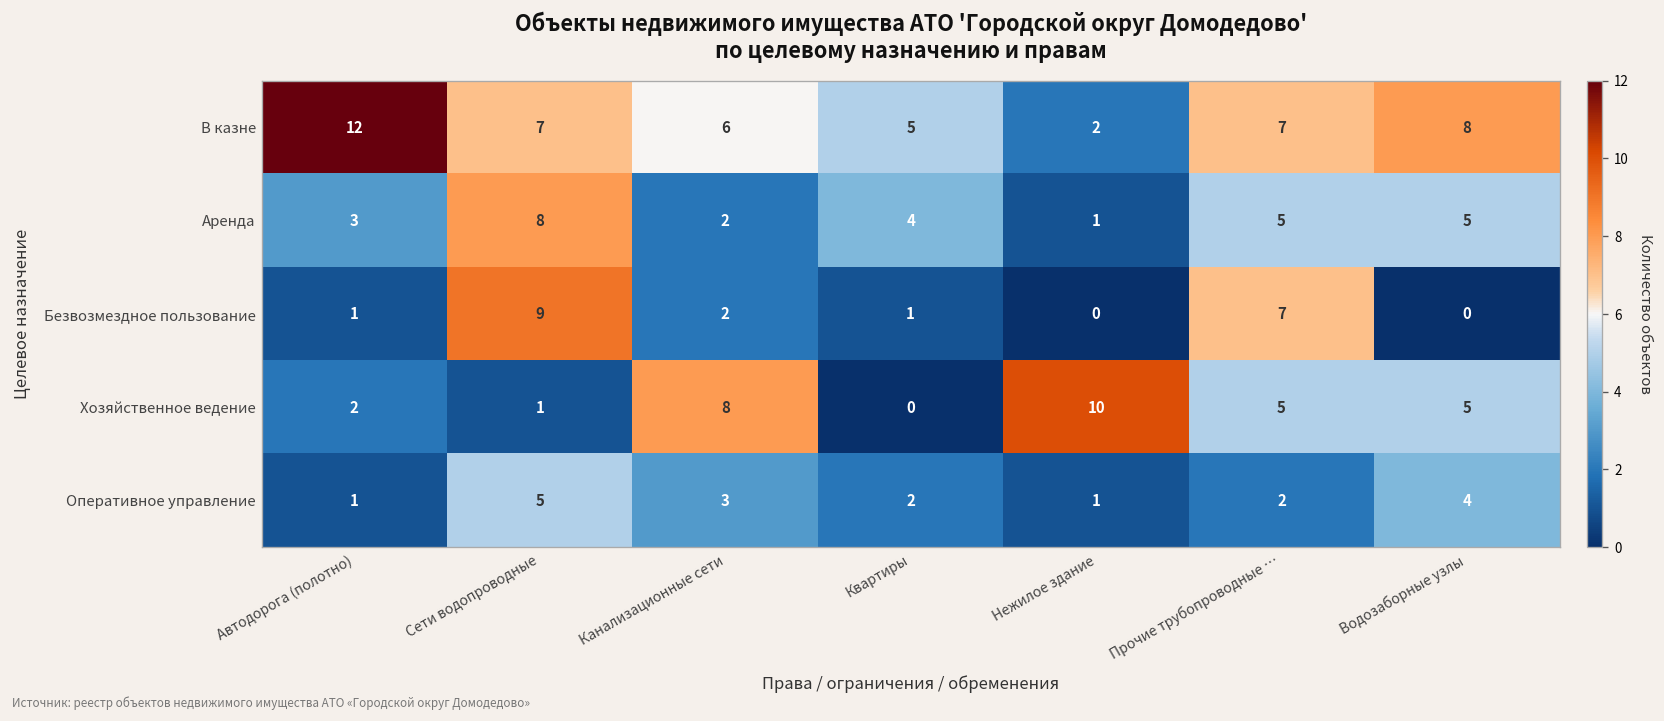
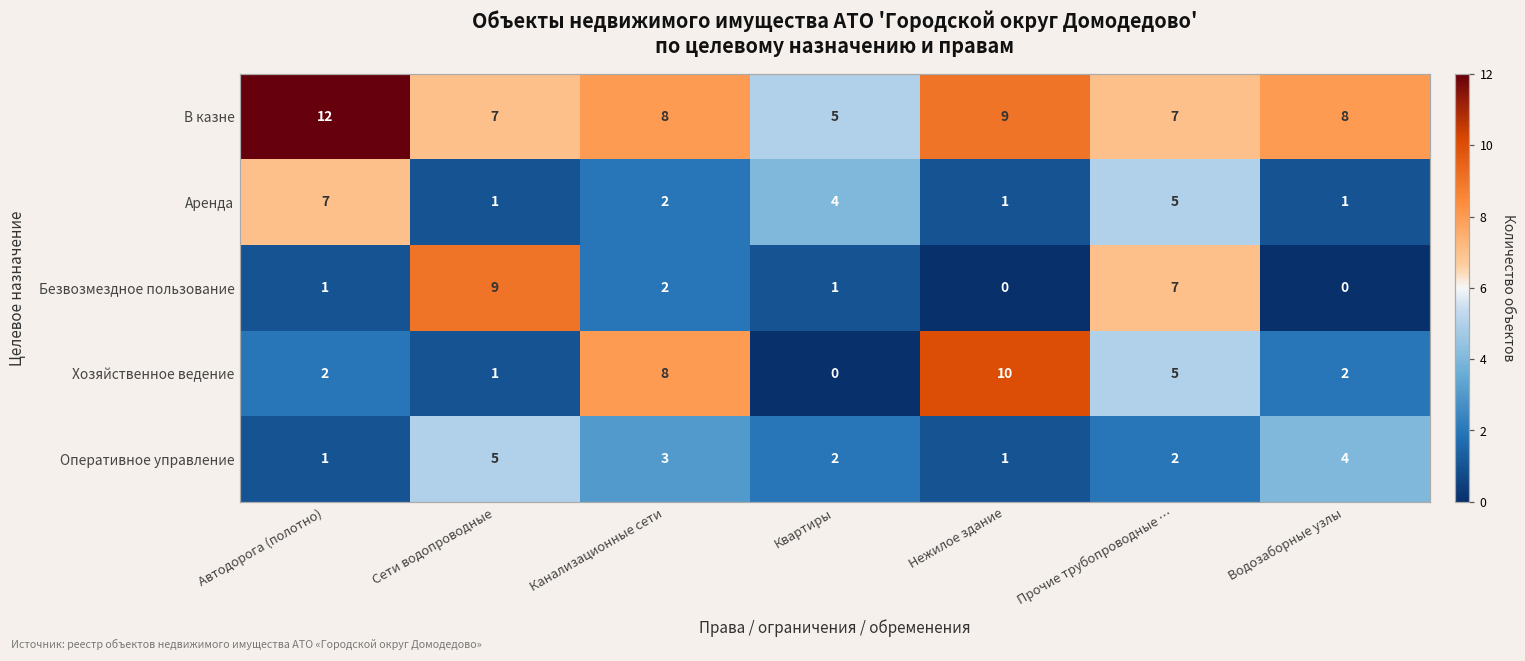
В казне, Канализационные сети: 6 -> 8
В казне, Нежилое здание: 2 -> 9
Аренда, Автодорога (полотно): 3 -> 7
Аренда, Сети водопроводные: 8 -> 1
Аренда, Водозаборные узлы: 5 -> 1
Хозяйственное ведение, Водозаборные узлы: 5 -> 2
